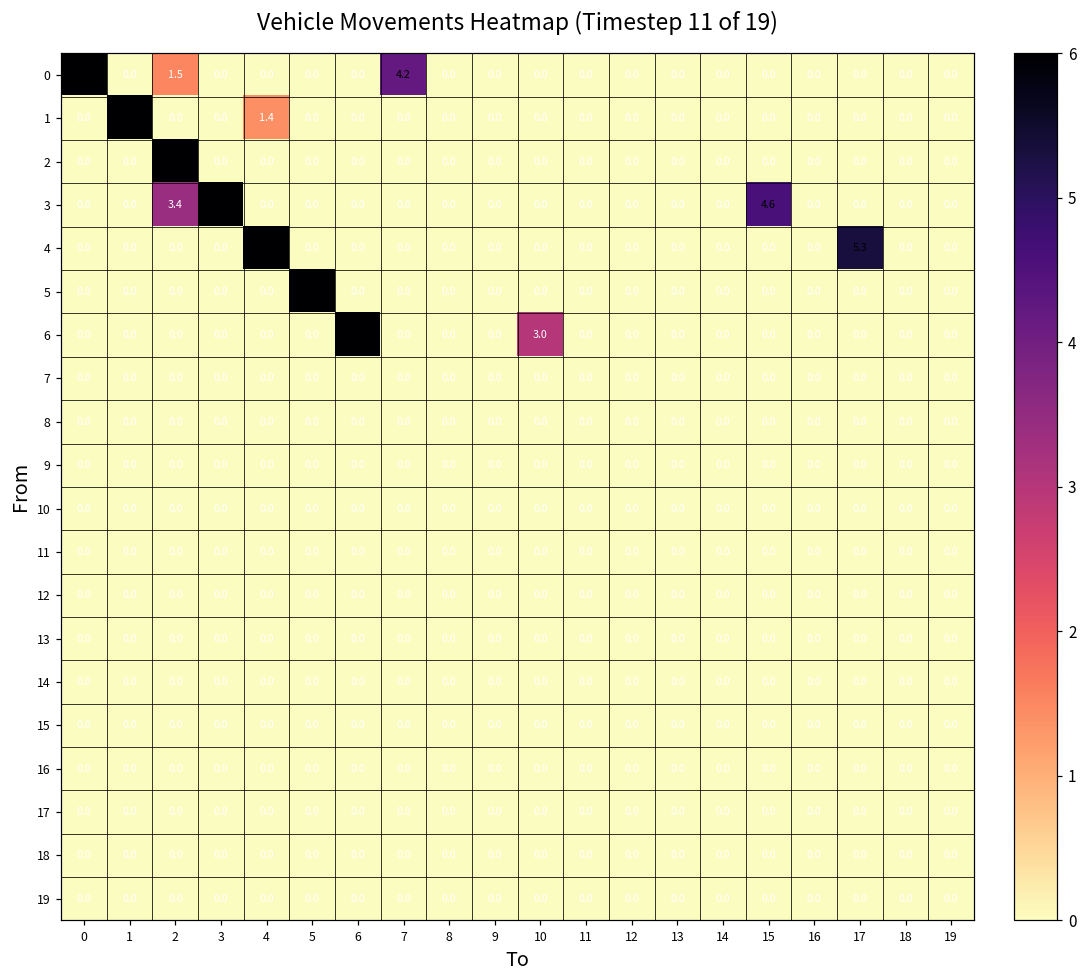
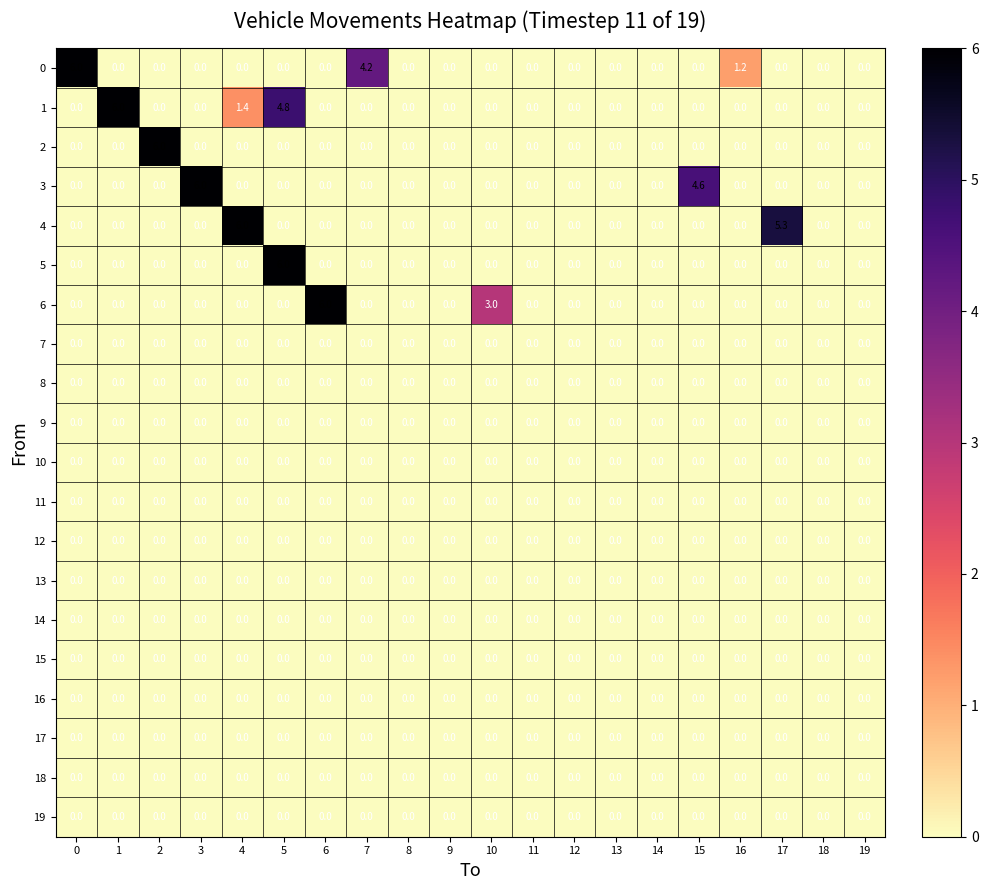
0, 2: 1.5 -> 0.0
0, 16: 0.0 -> 1.2
1, 5: 0.0 -> 4.8
3, 2: 3.4 -> 0.0
